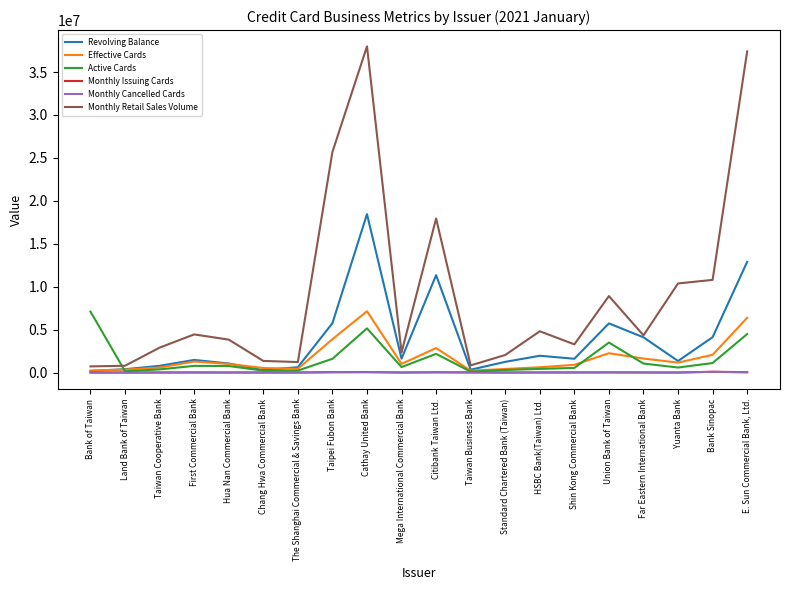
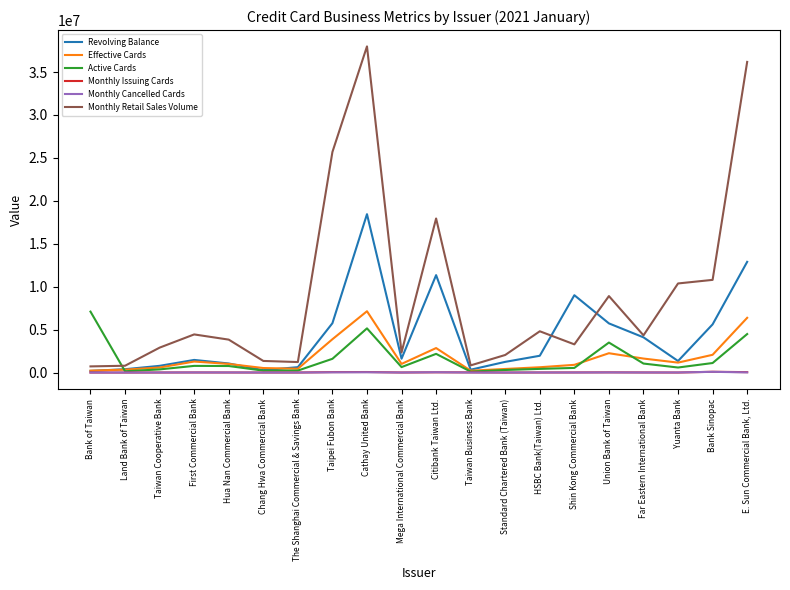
Revolving Balance, Shin Kong Commercial Bank: 2000000 -> 9000000
Revolving Balance, Bank Sinopac: 4000000 -> 6000000
Monthly Retail Sales Volume, E. Sun Commercial Bank, Ltd.: 37000000 -> 36000000
